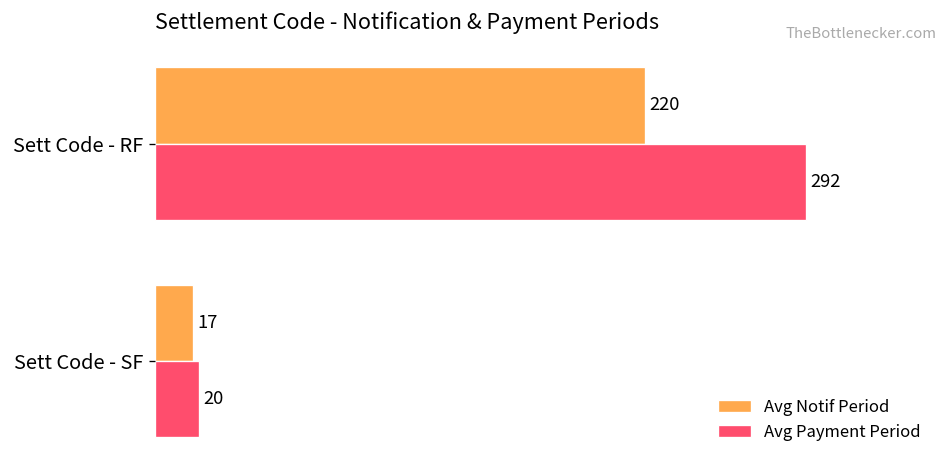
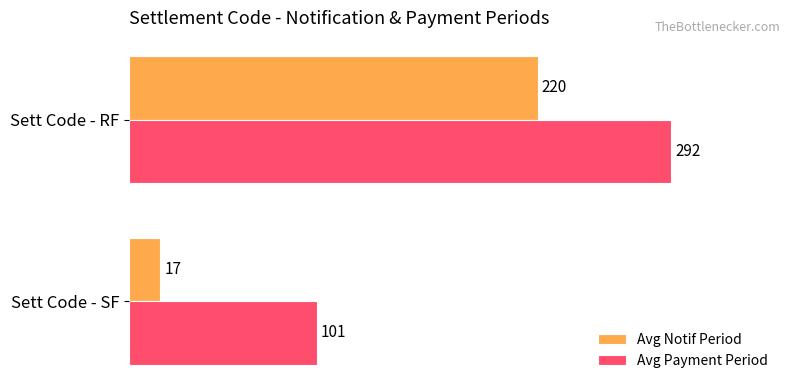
Avg Payment Period, Sett Code - SF: 20 -> 101
